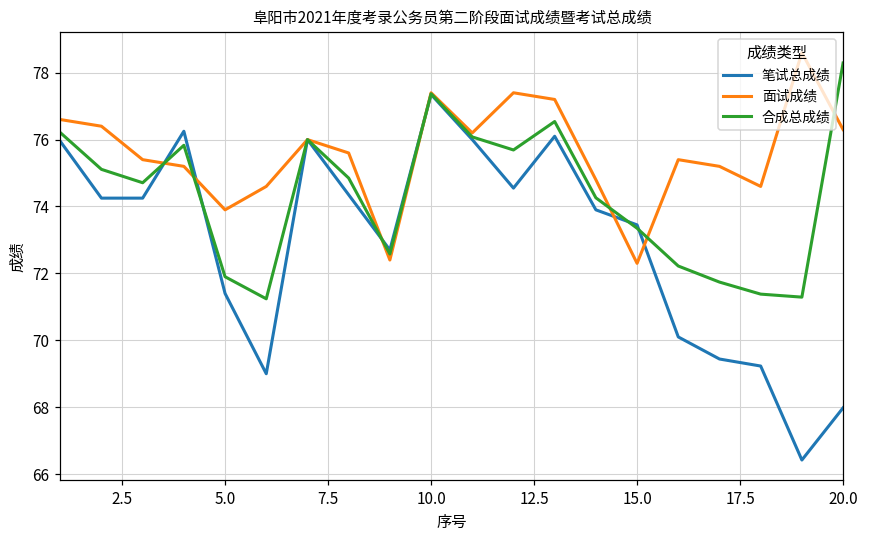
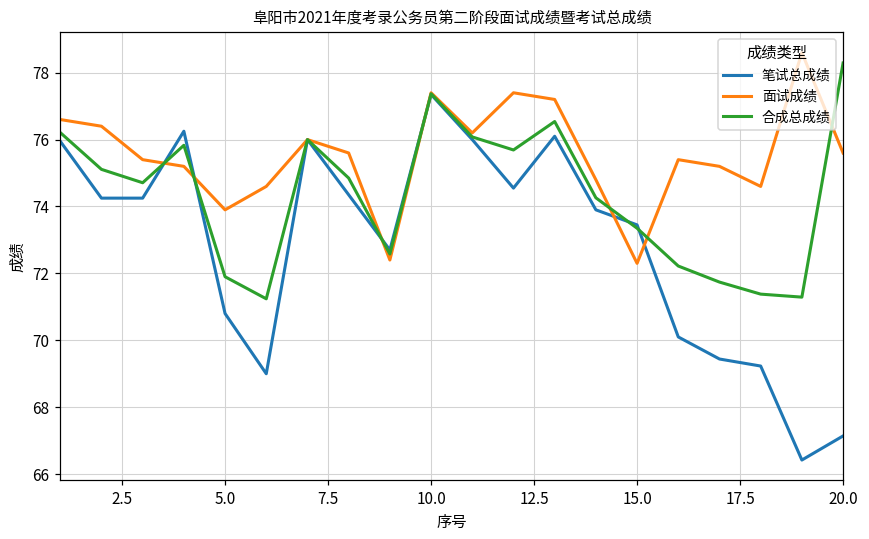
笔试总成绩, 5.0: 71.4 -> 70.8
笔试总成绩, 20.0: 68.0 -> 67.1
面试成绩, 20.0: 76.3 -> 75.6
